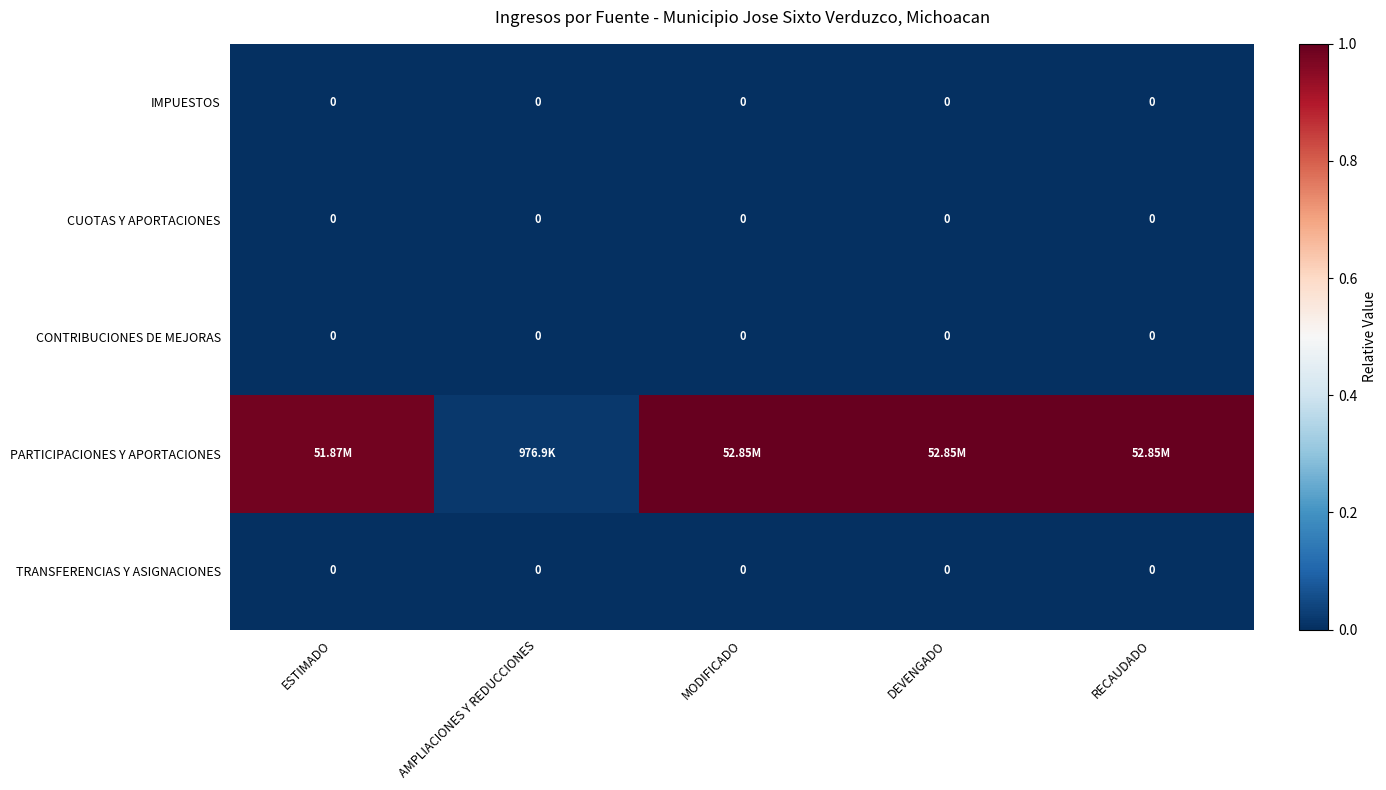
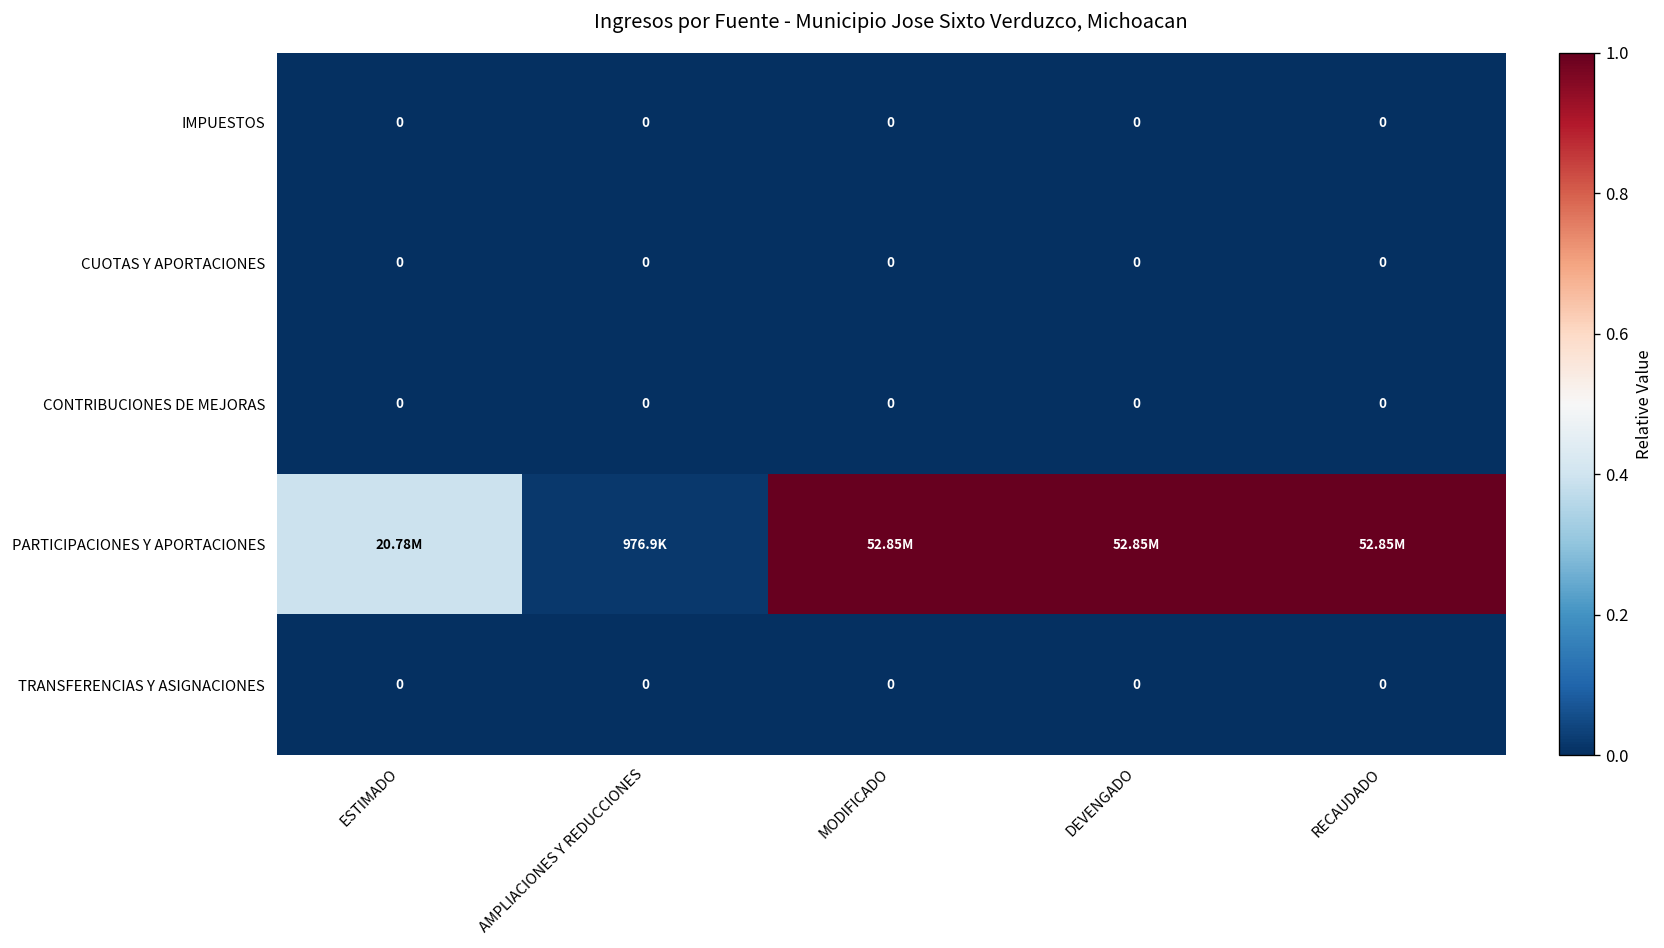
PARTICIPACIONES Y APORTACIONES, ESTIMADO: 51.87M -> 20.78M
